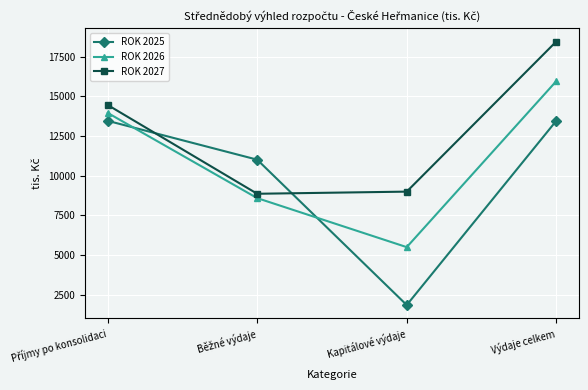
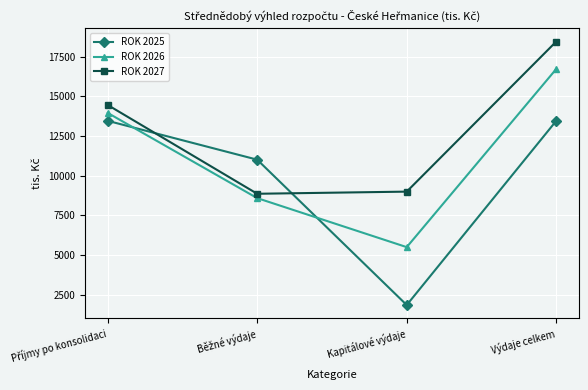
ROK 2026, Výdaje celkem: 16000 -> 16700
